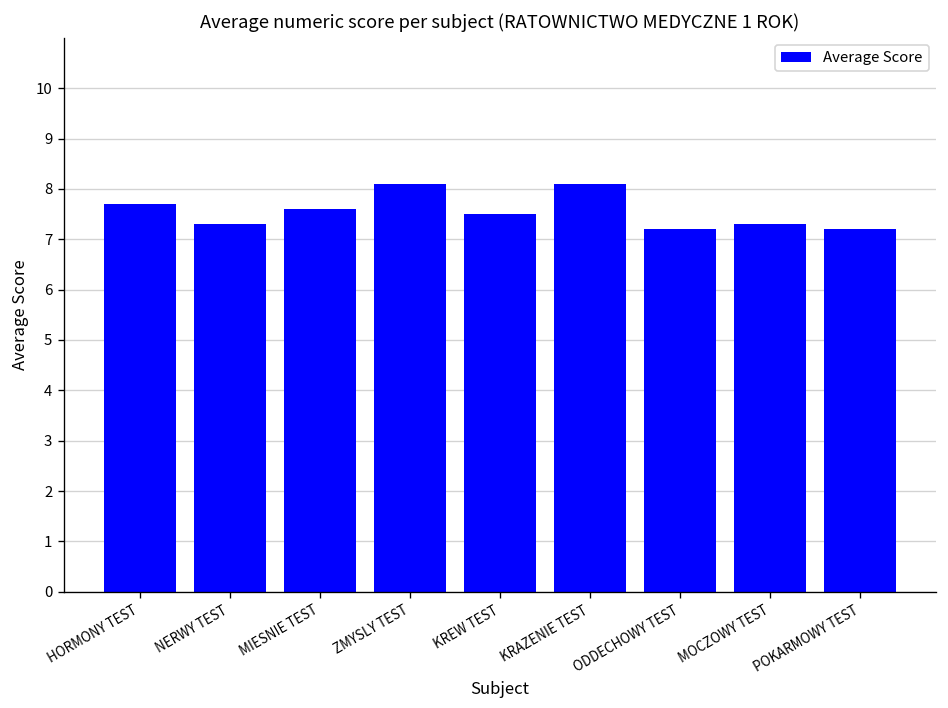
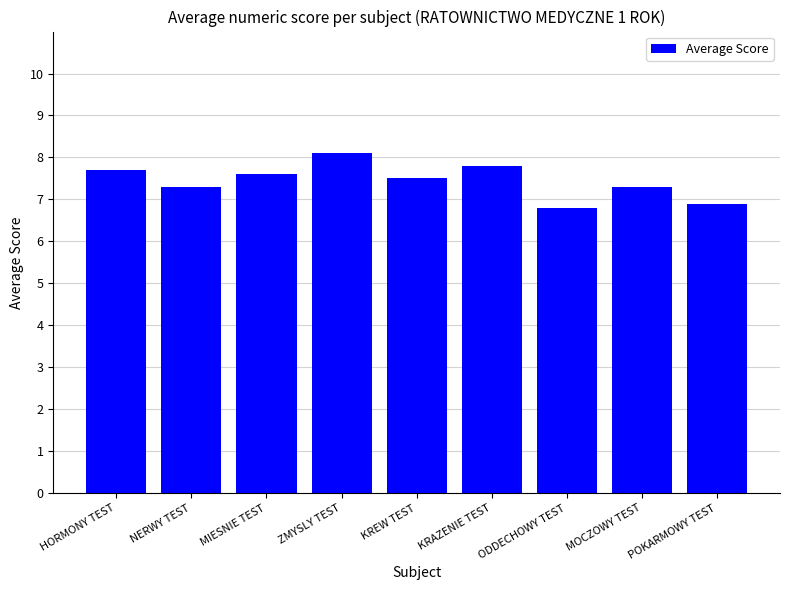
KRAZENIE TEST: 8.1 -> 7.8
ODDECHOWY TEST: 7.2 -> 6.8
POKARMOWY TEST: 7.2 -> 6.9
